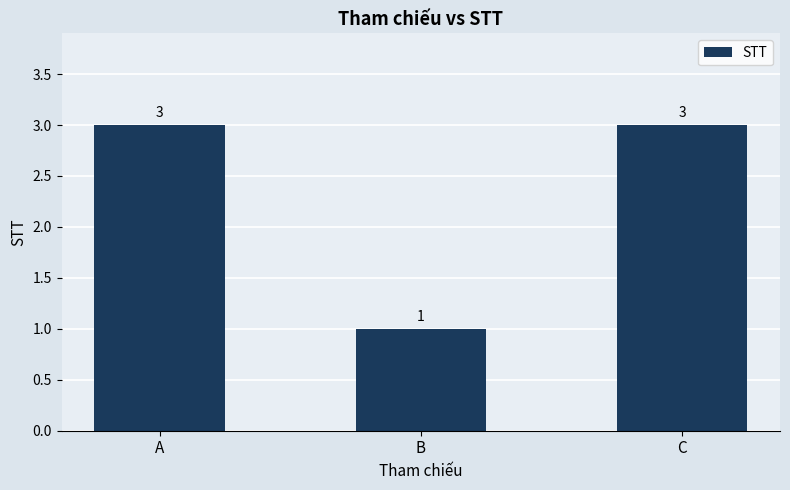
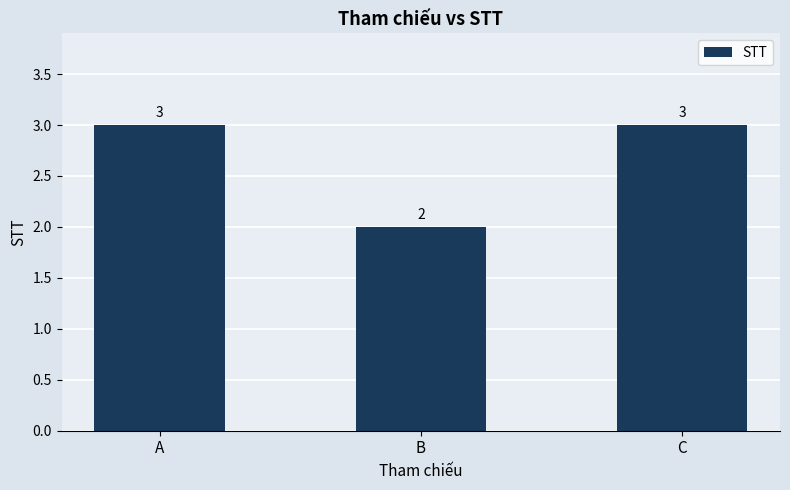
B: 1 -> 2
